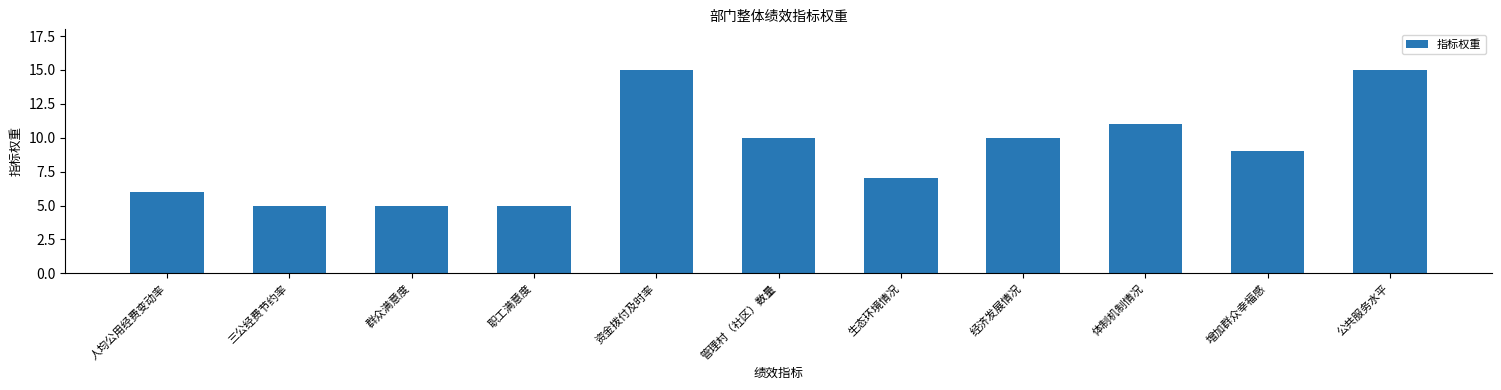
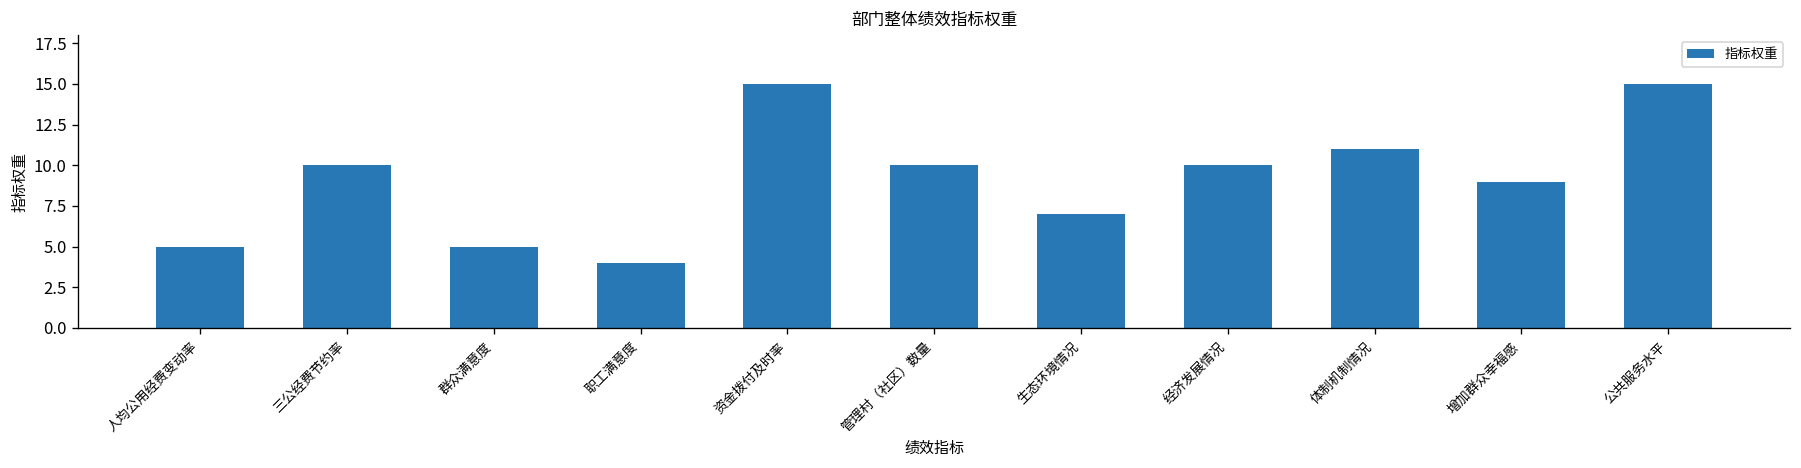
人均公用经费变动率: 6 -> 5
三公经费节约率: 5 -> 10
职工满意度: 5 -> 4
